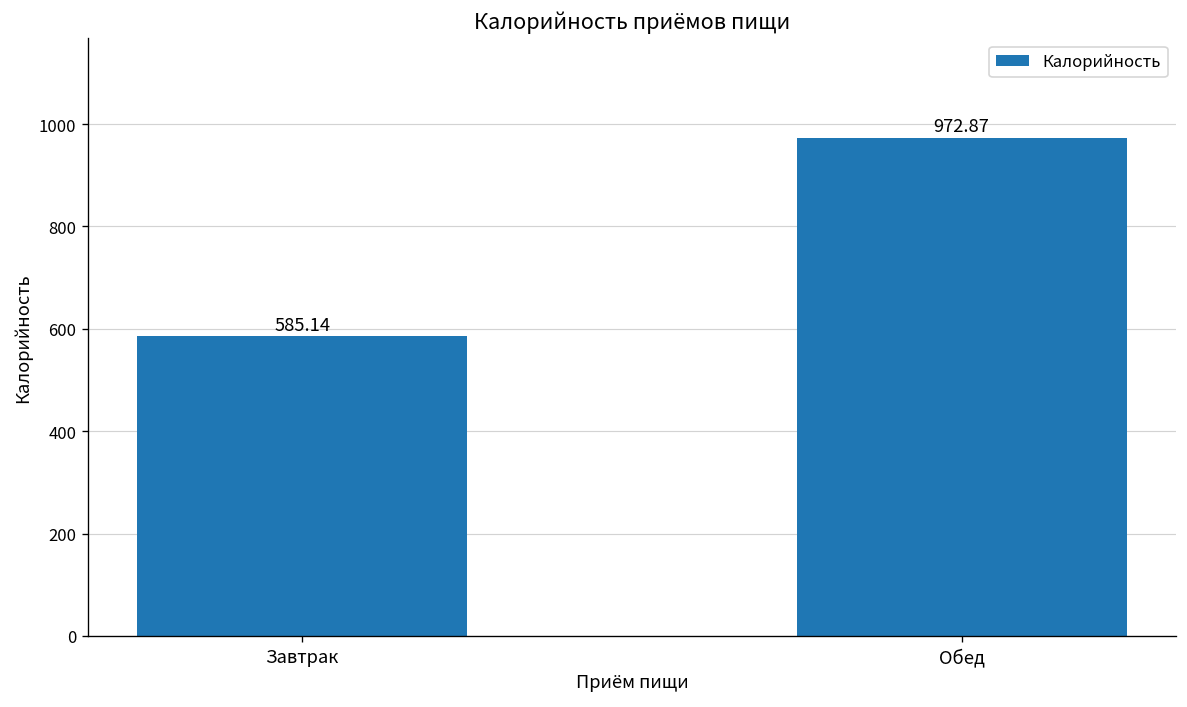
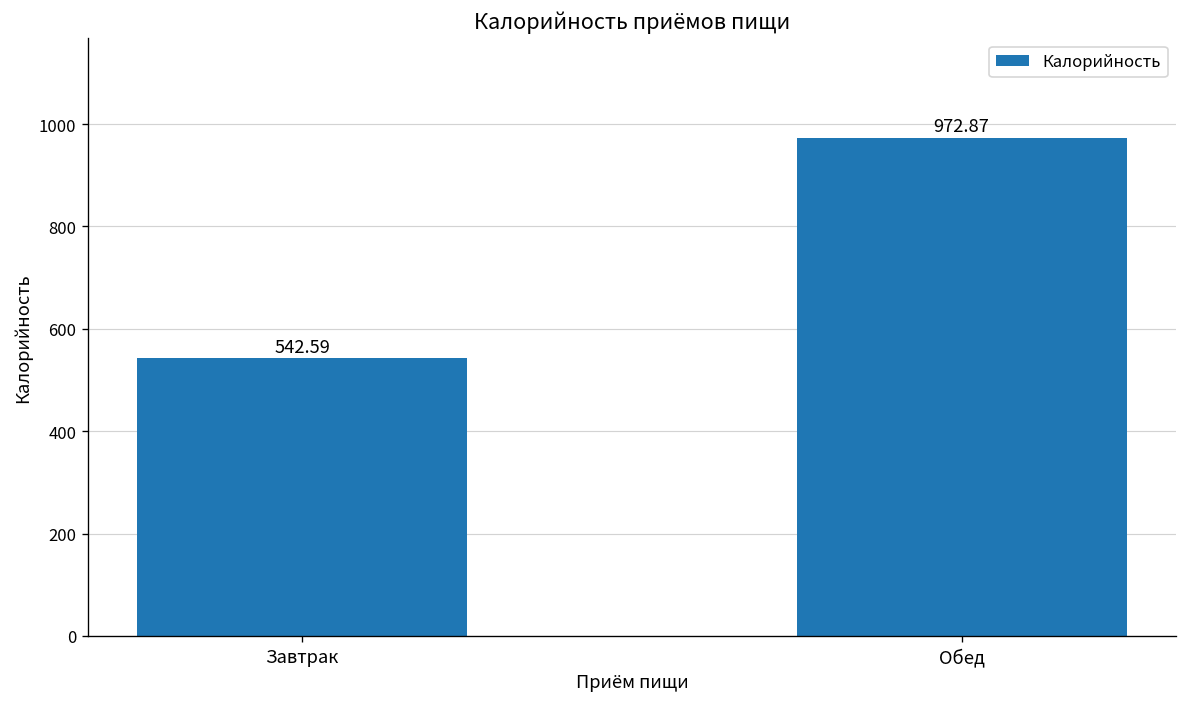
Завтрак: 585.14 -> 542.59
